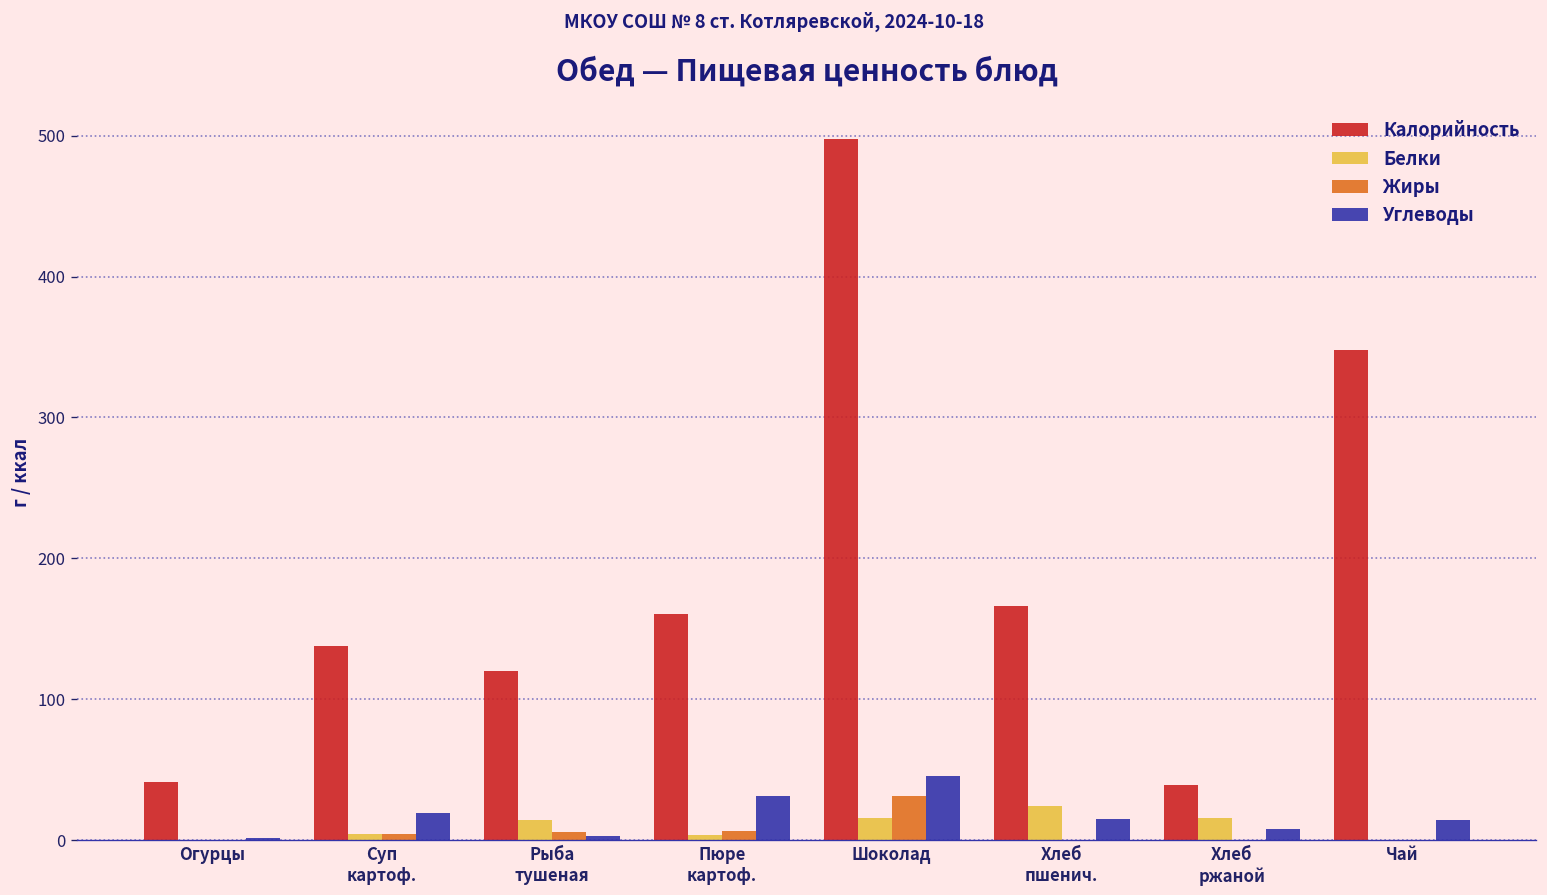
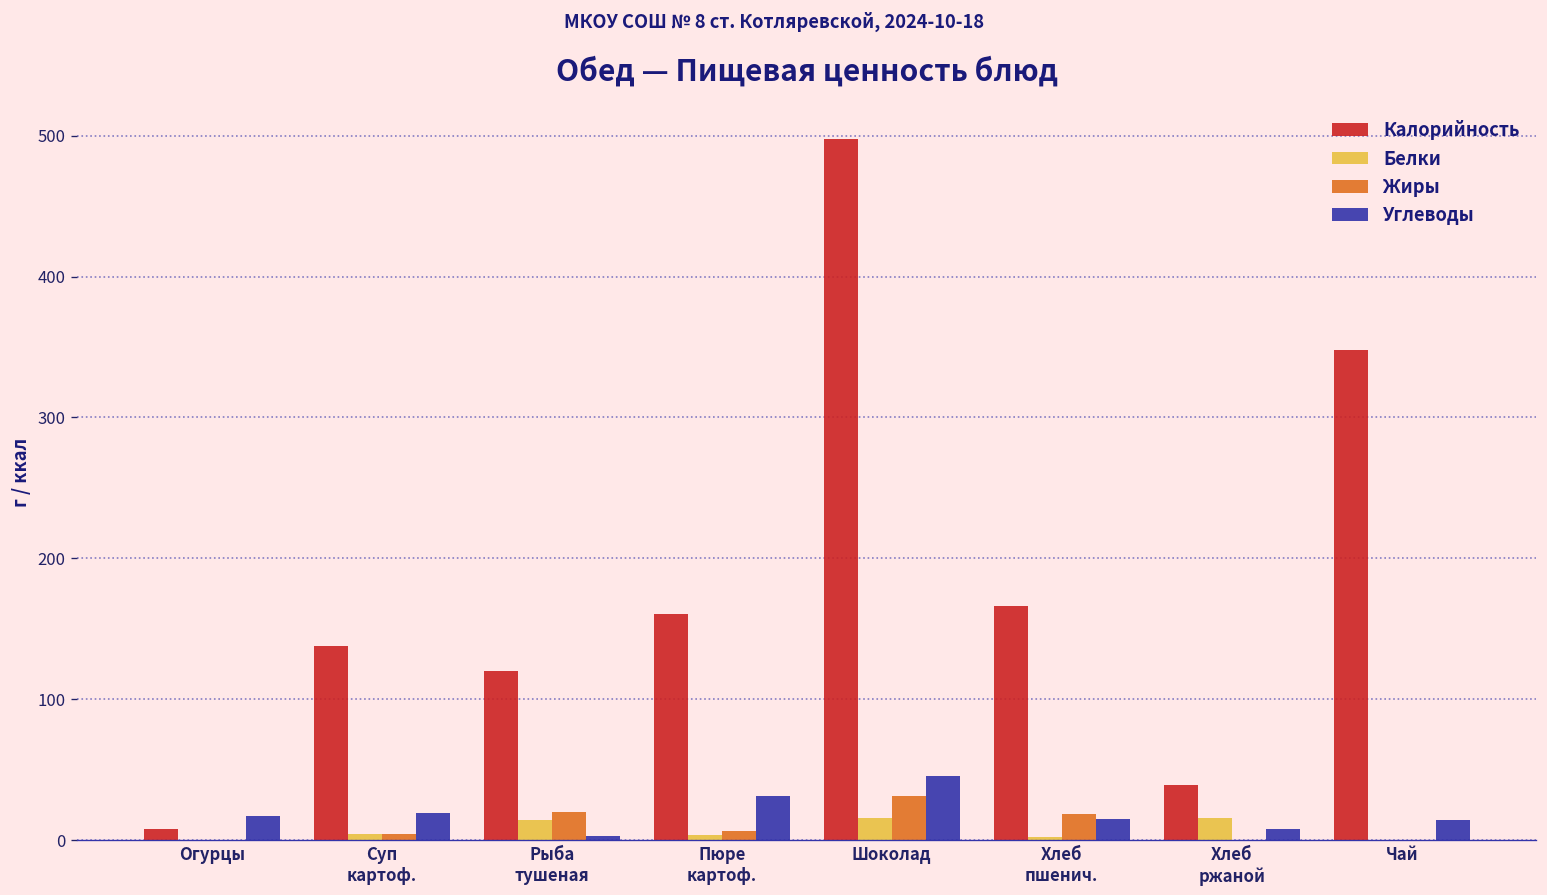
Калорийность, Огурцы: 41 -> 8
Углеводы, Огурцы: 2 -> 17
Жиры, Рыба тушеная: 6 -> 20
Белки, Хлеб пшенич.: 24 -> 2
Жиры, Хлеб пшенич.: 0 -> 19
